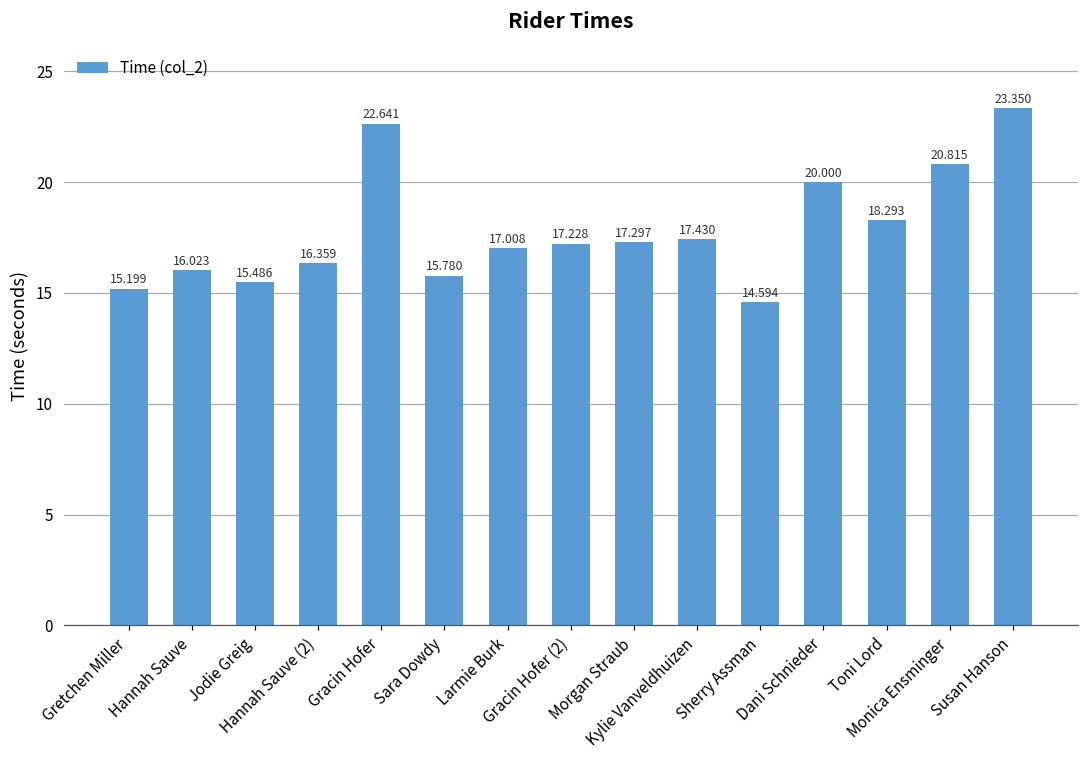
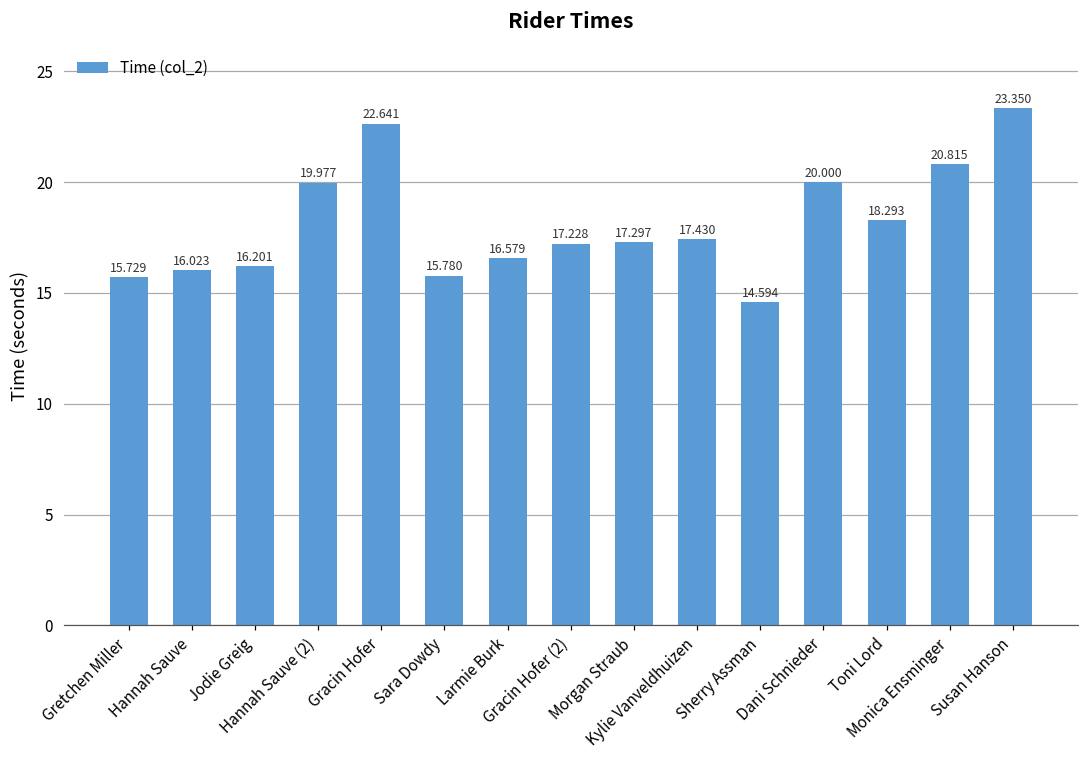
Gretchen Miller: 15.199 -> 15.729
Jodie Greig: 15.486 -> 16.201
Hannah Sauve (2): 16.359 -> 19.977
Larmie Burk: 17.008 -> 16.579
